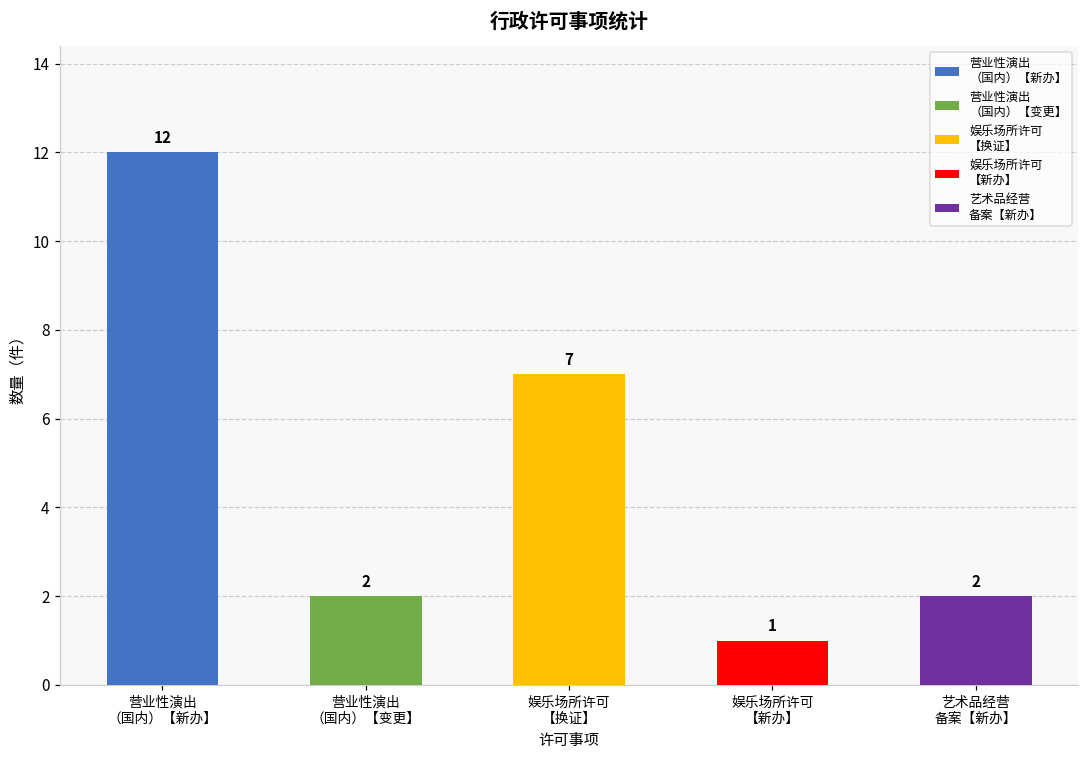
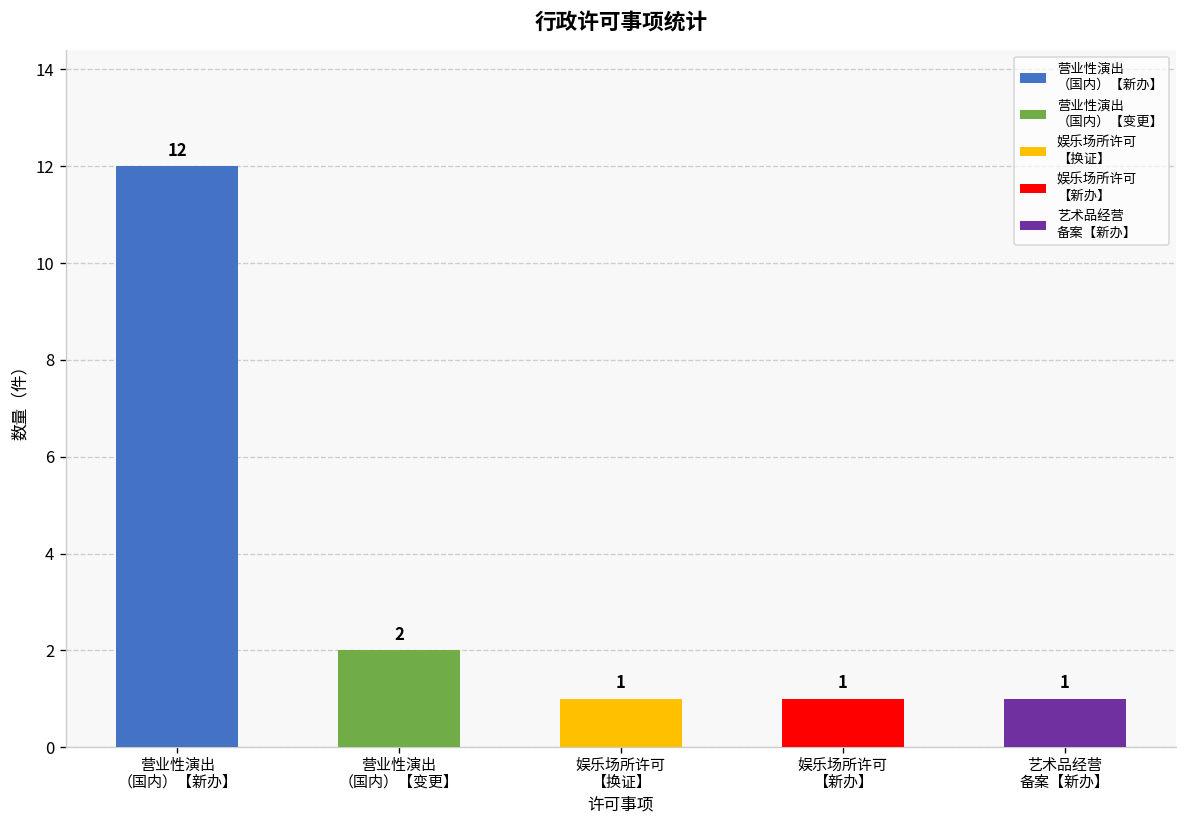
娱乐场所许可 【换证】: 7 -> 1
艺术品经营 备案【新办】: 2 -> 1
